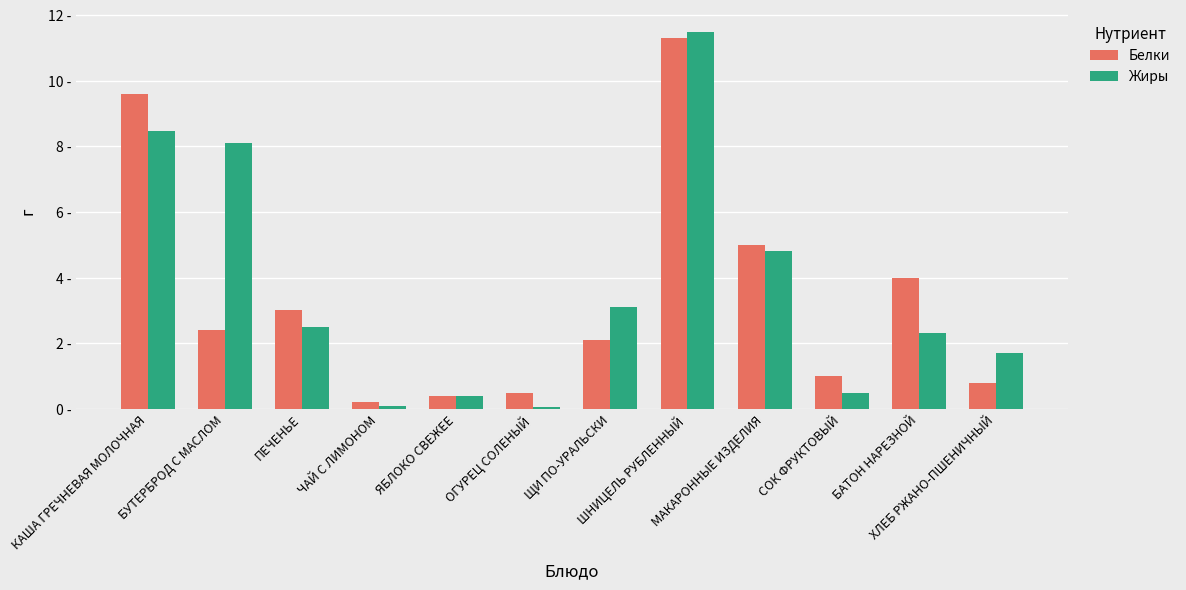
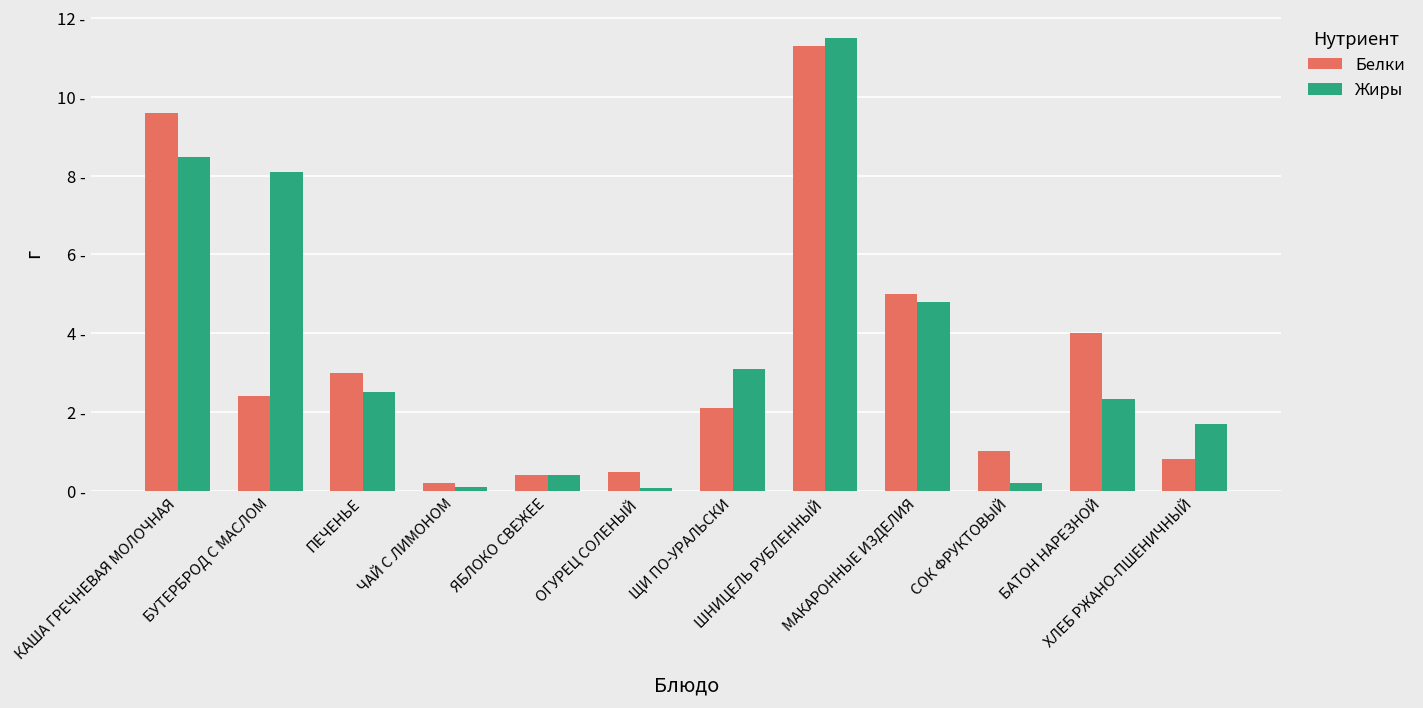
Жиры, СОК ФРУКТОВЫЙ: 0.5 - -> 0.2 -
